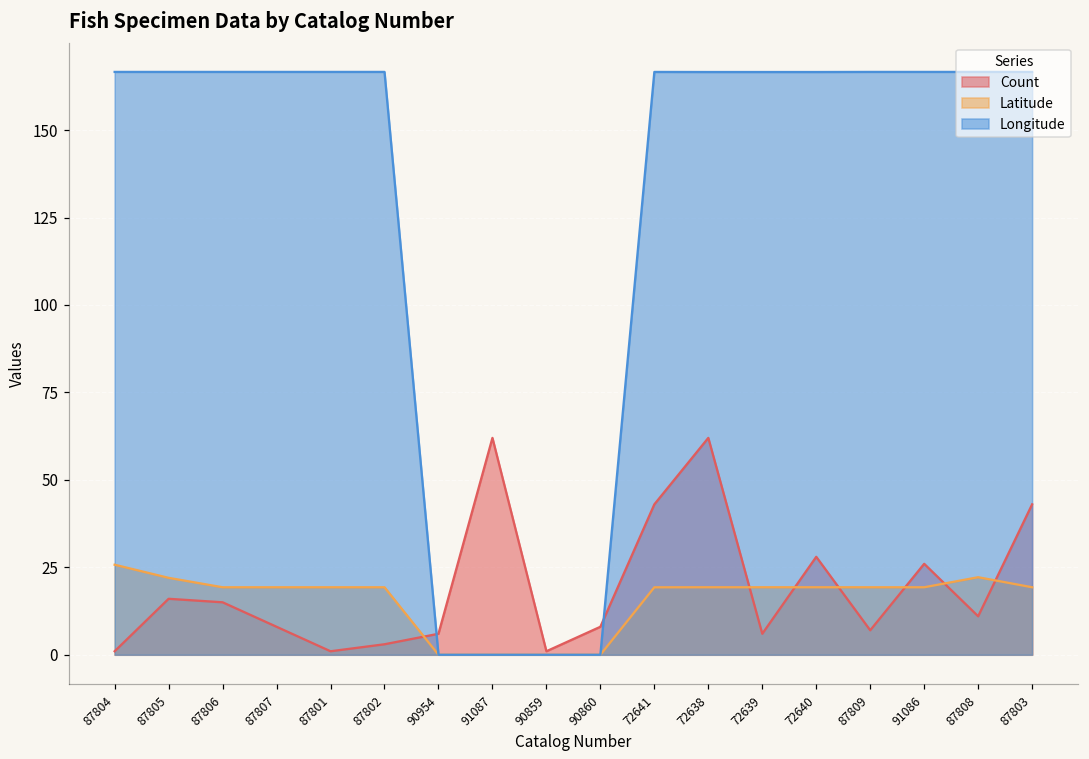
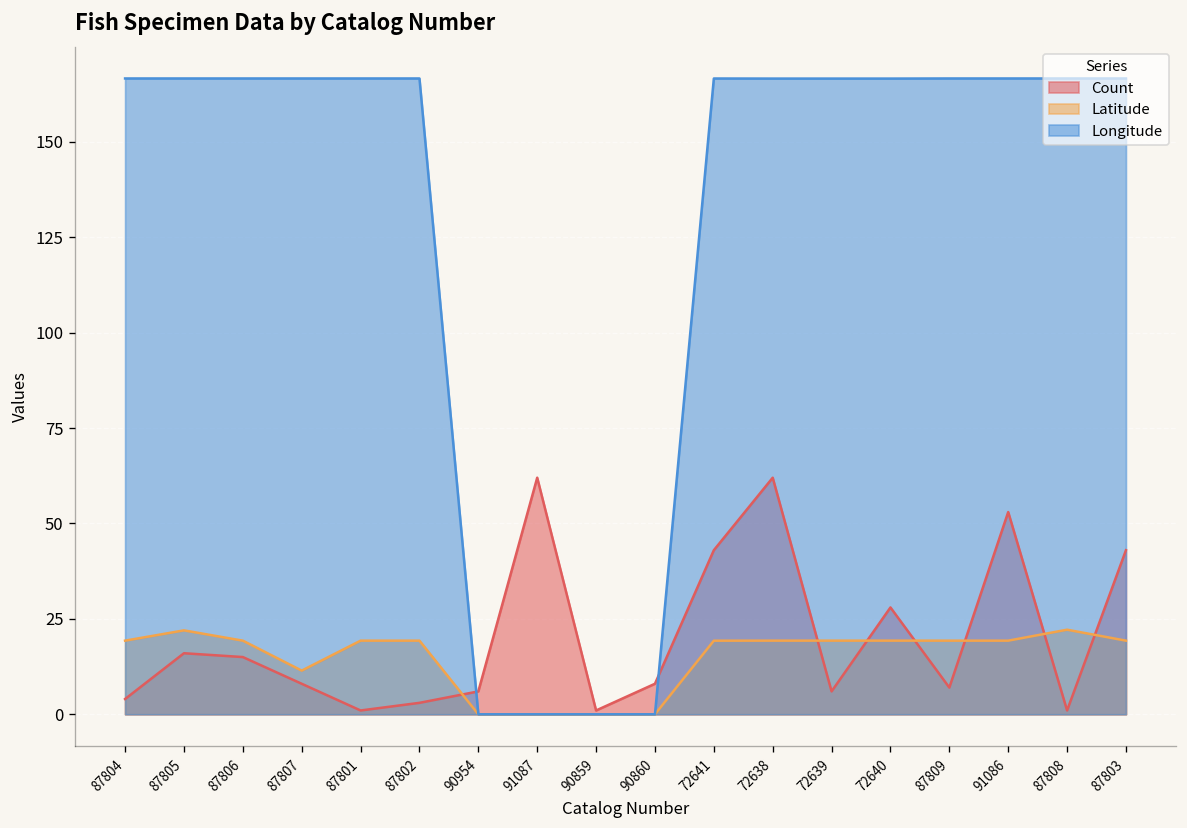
Count, 87804: 1 -> 4
Latitude, 87804: 26 -> 19
Latitude, 87807: 19 -> 11
Count, 91086: 26 -> 53
Count, 87808: 11 -> 1
